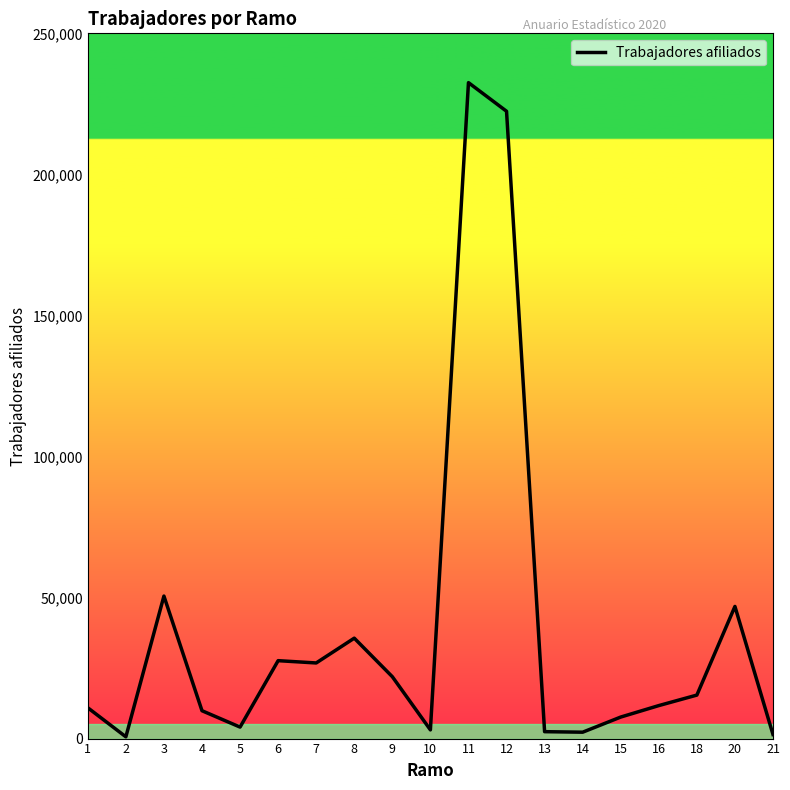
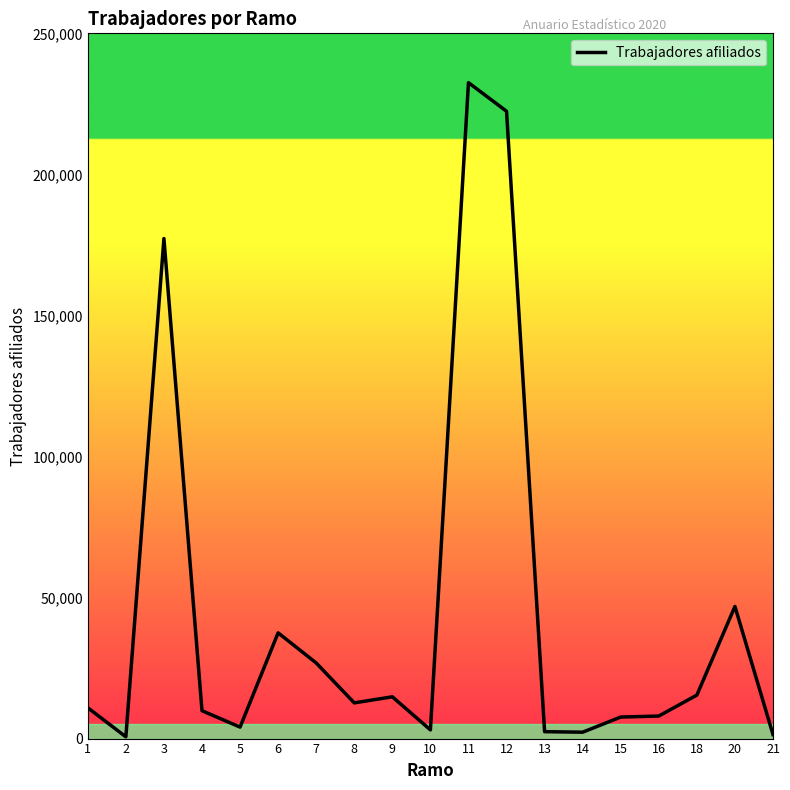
3: 51,000 -> 177,000
6: 28,000 -> 37,000
8: 36,000 -> 13,000
9: 22,000 -> 15,000
16: 12,000 -> 8,000
